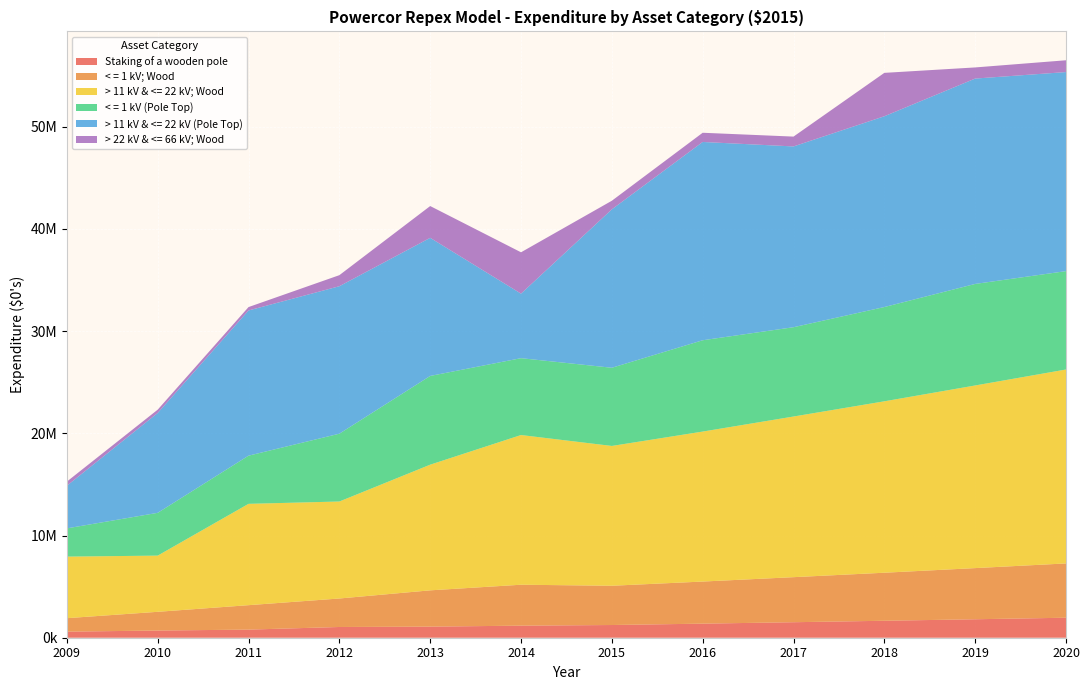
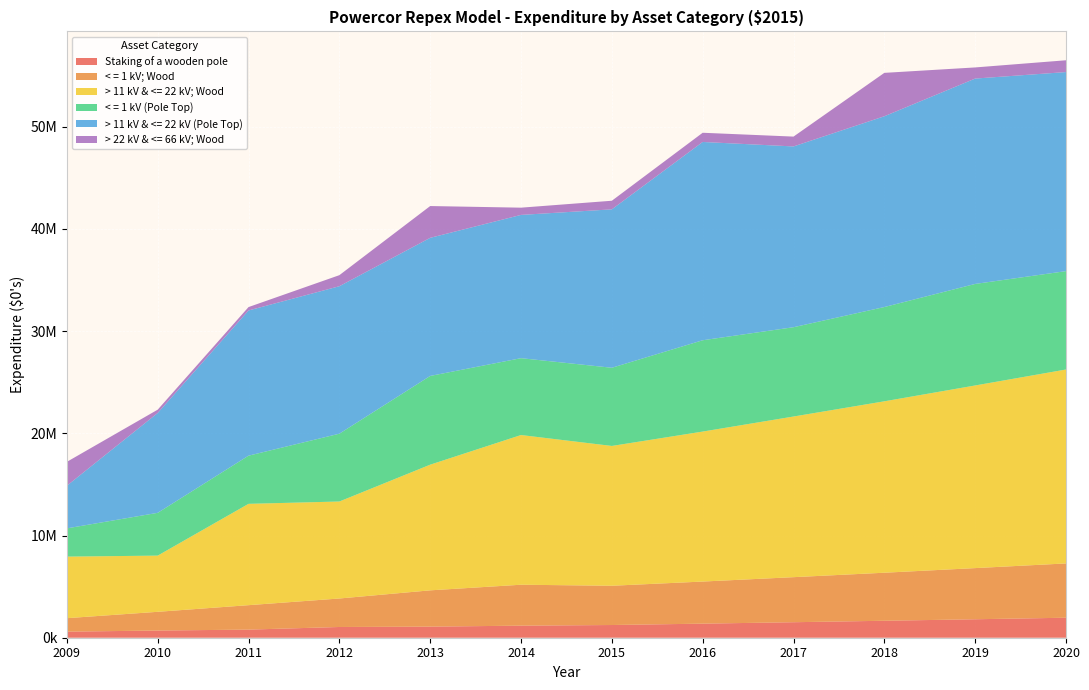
> 22 kV & <= 66 kV; Wood, 2009: 400000 -> 2300000
> 11 kV & <= 22 kV (Pole Top), 2014: 6300000 -> 14000000
> 22 kV & <= 66 kV; Wood, 2014: 4000000 -> 700000
